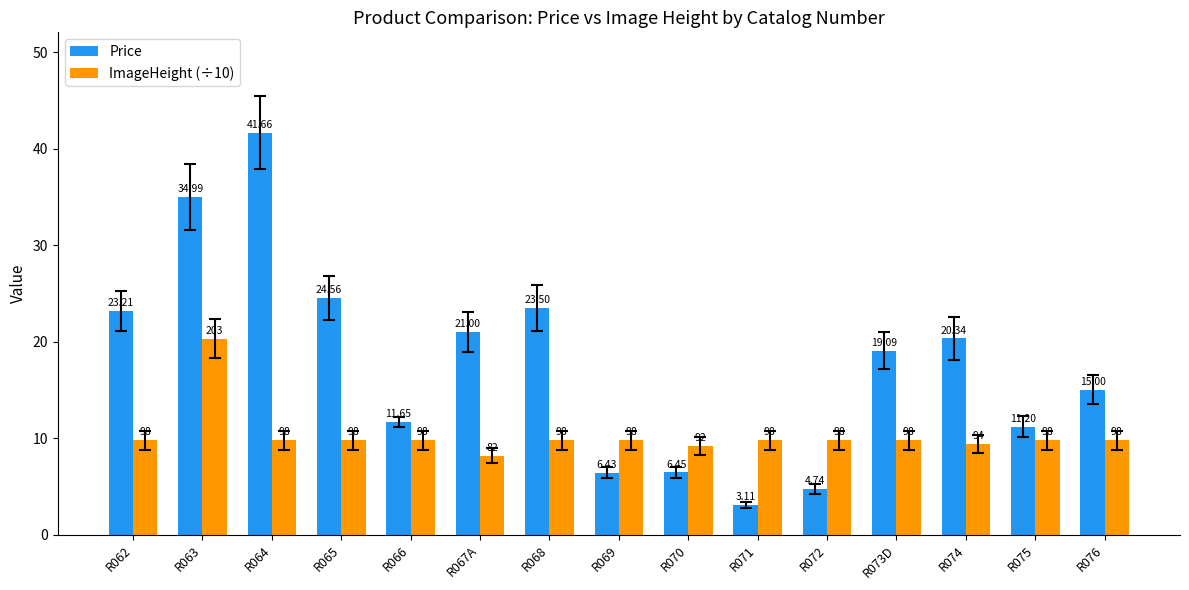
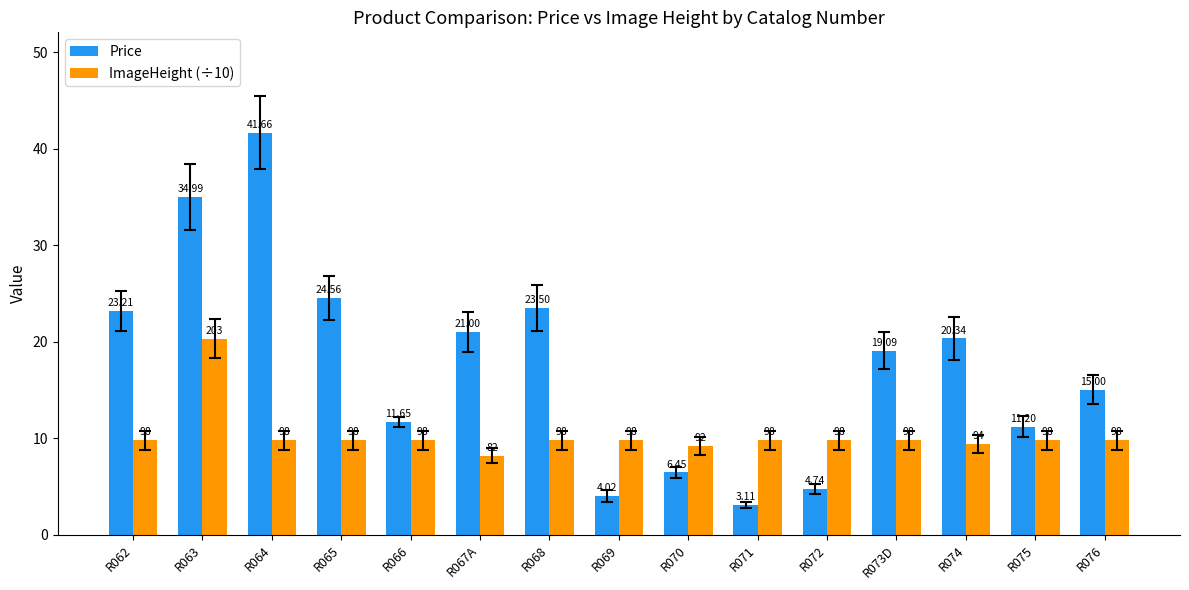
Price, R069: 6.43 -> 4.02
